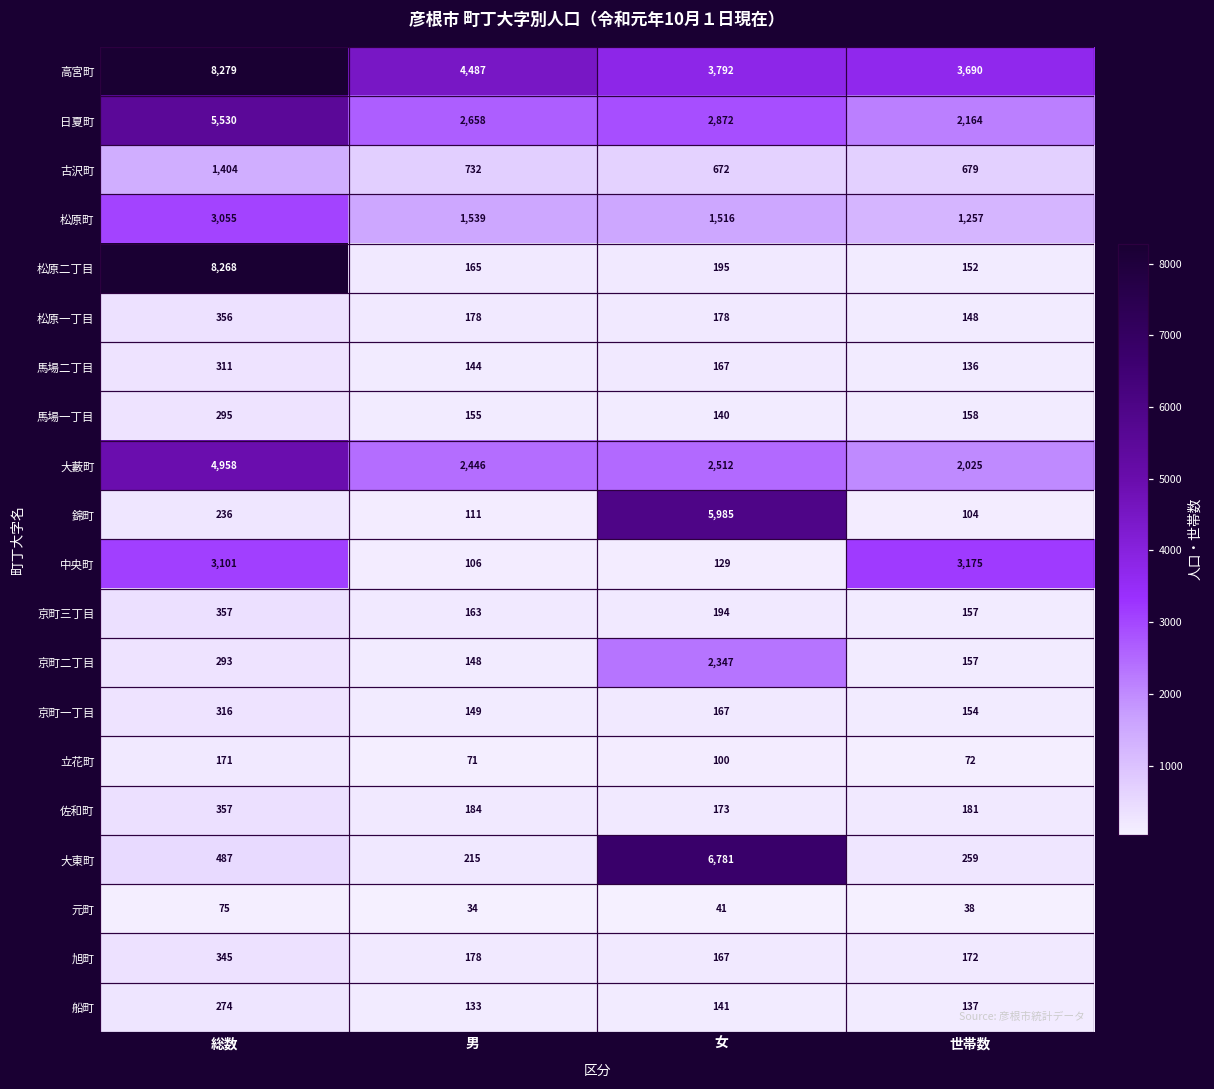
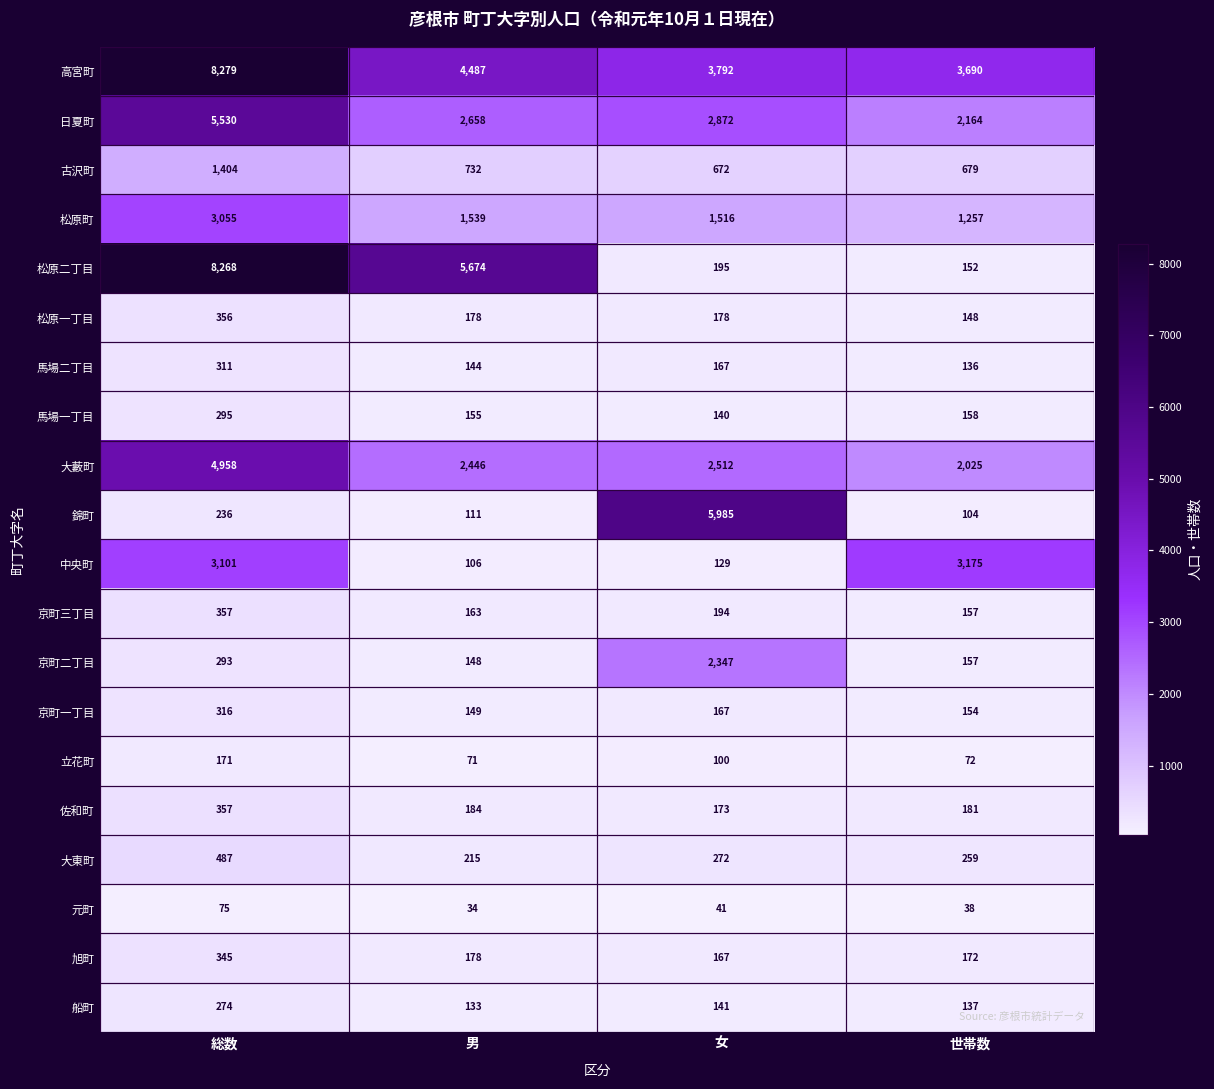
松原二丁目, 男: 165 -> 5,674
大東町, 女: 6,781 -> 272
